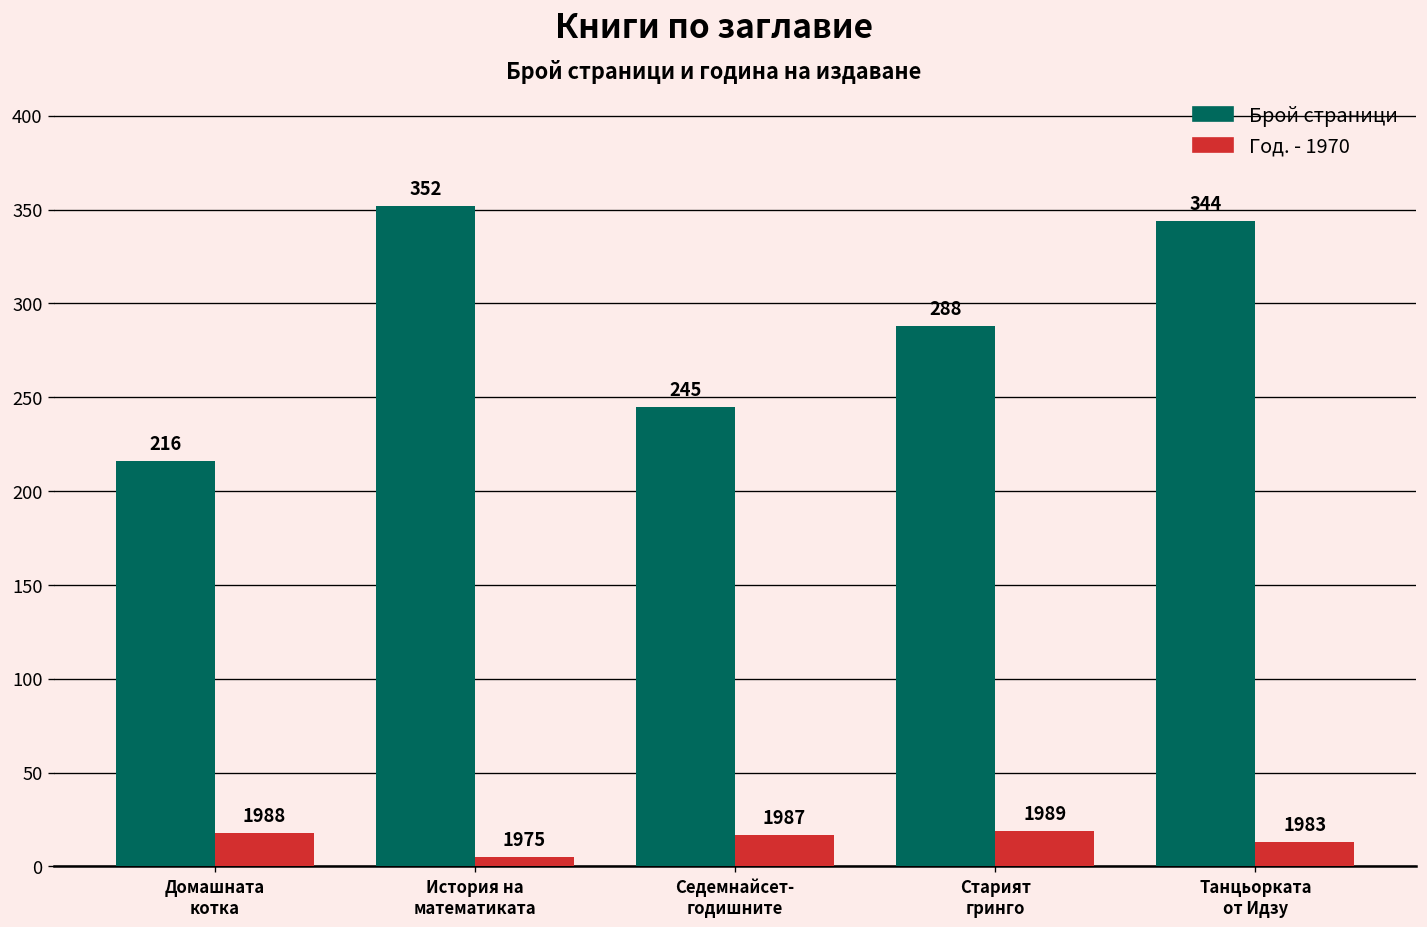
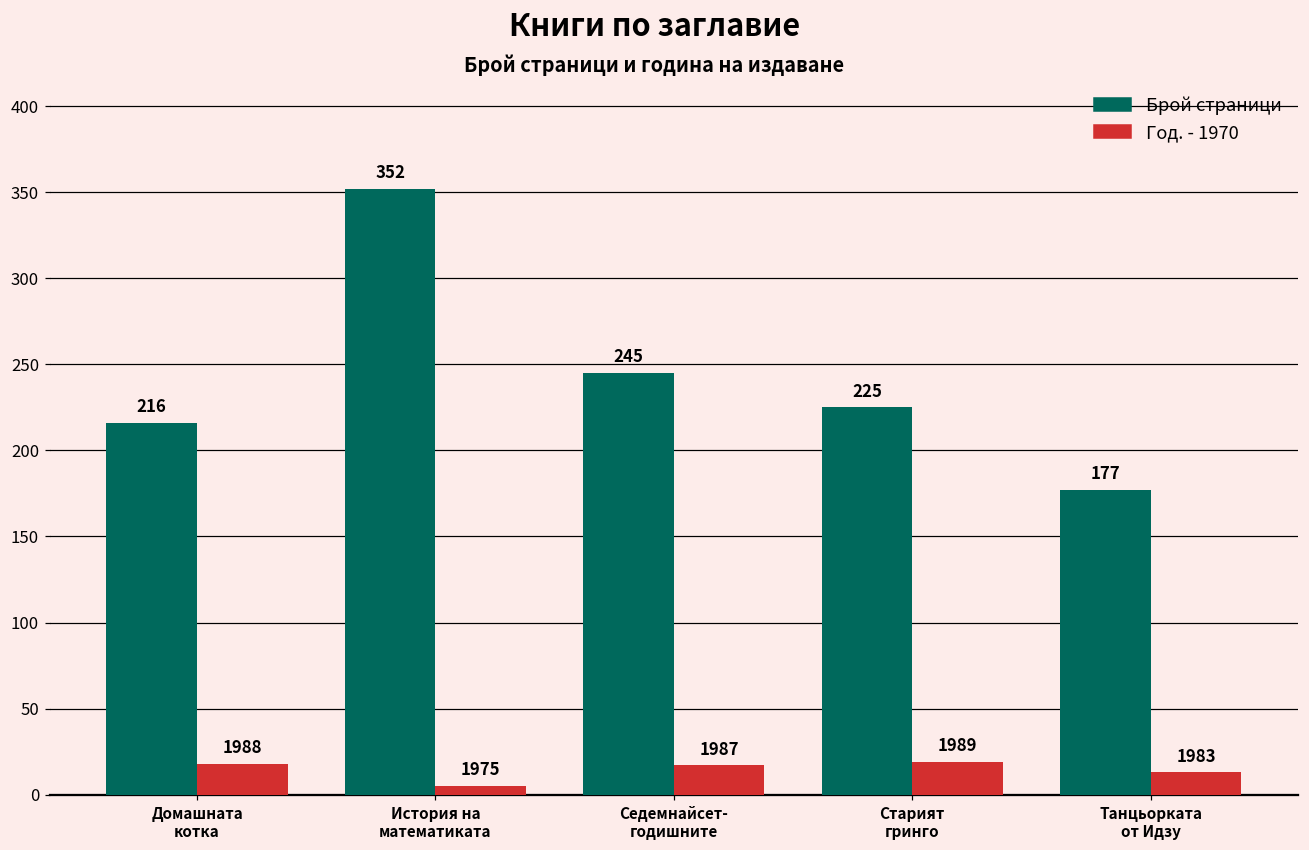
Брой страници, Старият гринго: 288 -> 225
Брой страници, Танцьорката от Идзу: 344 -> 177
